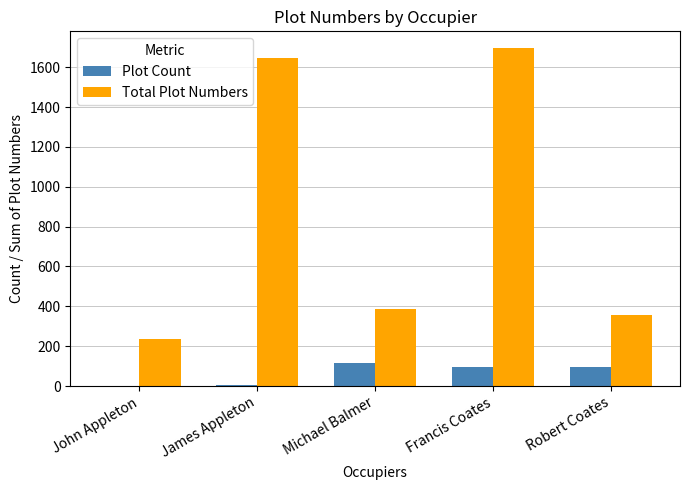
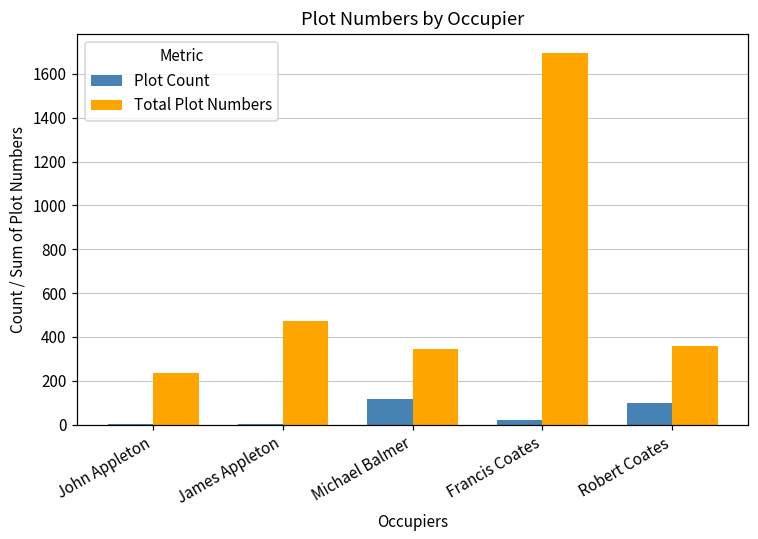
Total Plot Numbers, James Appleton: 1650 -> 470
Total Plot Numbers, Michael Balmer: 390 -> 340
Plot Count, Francis Coates: 90 -> 20
